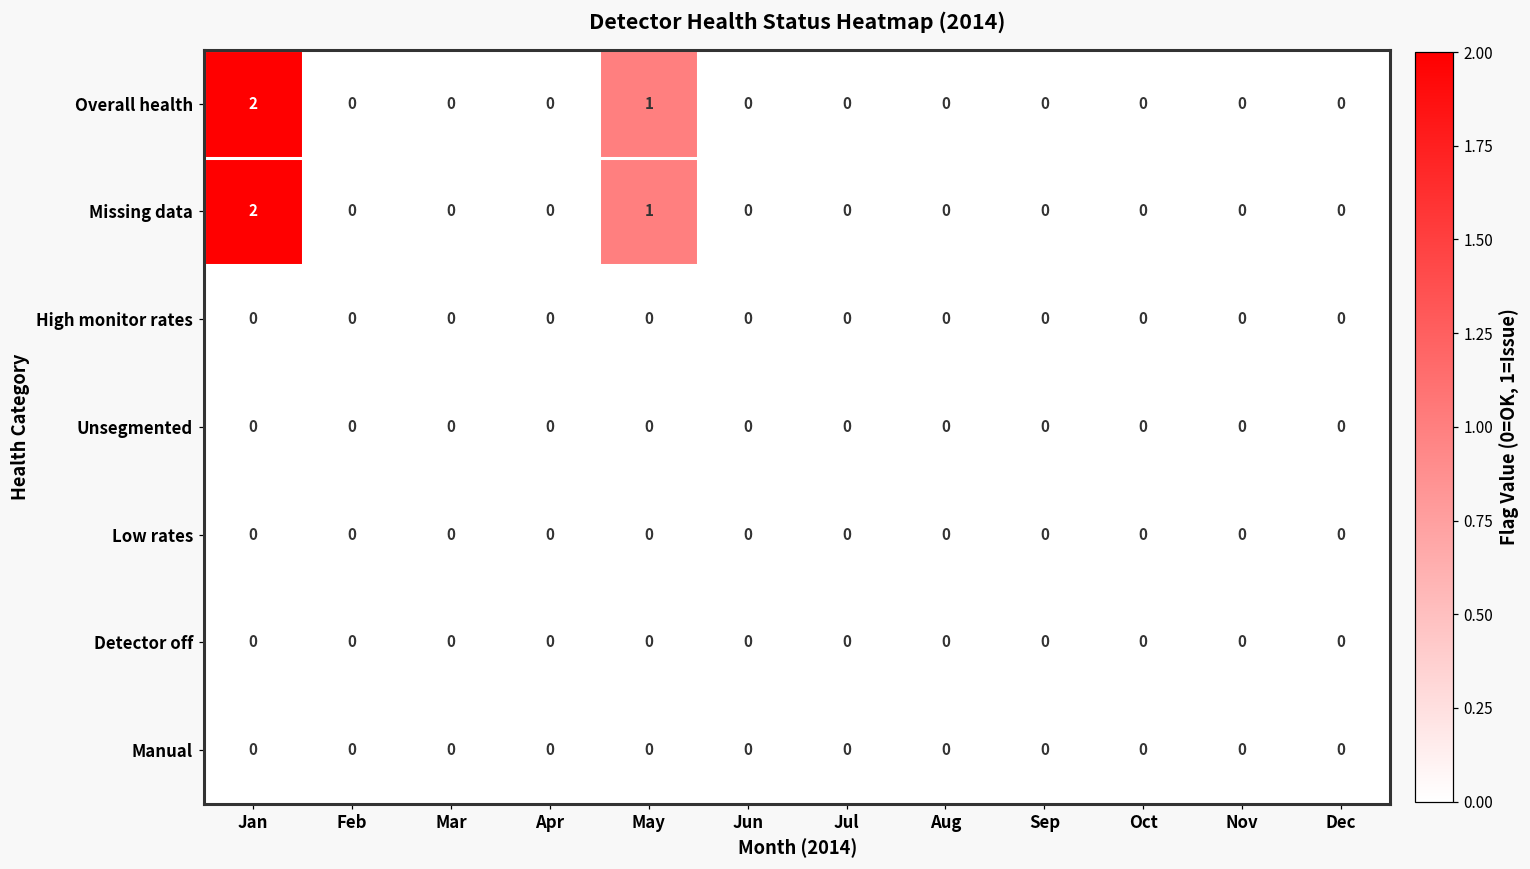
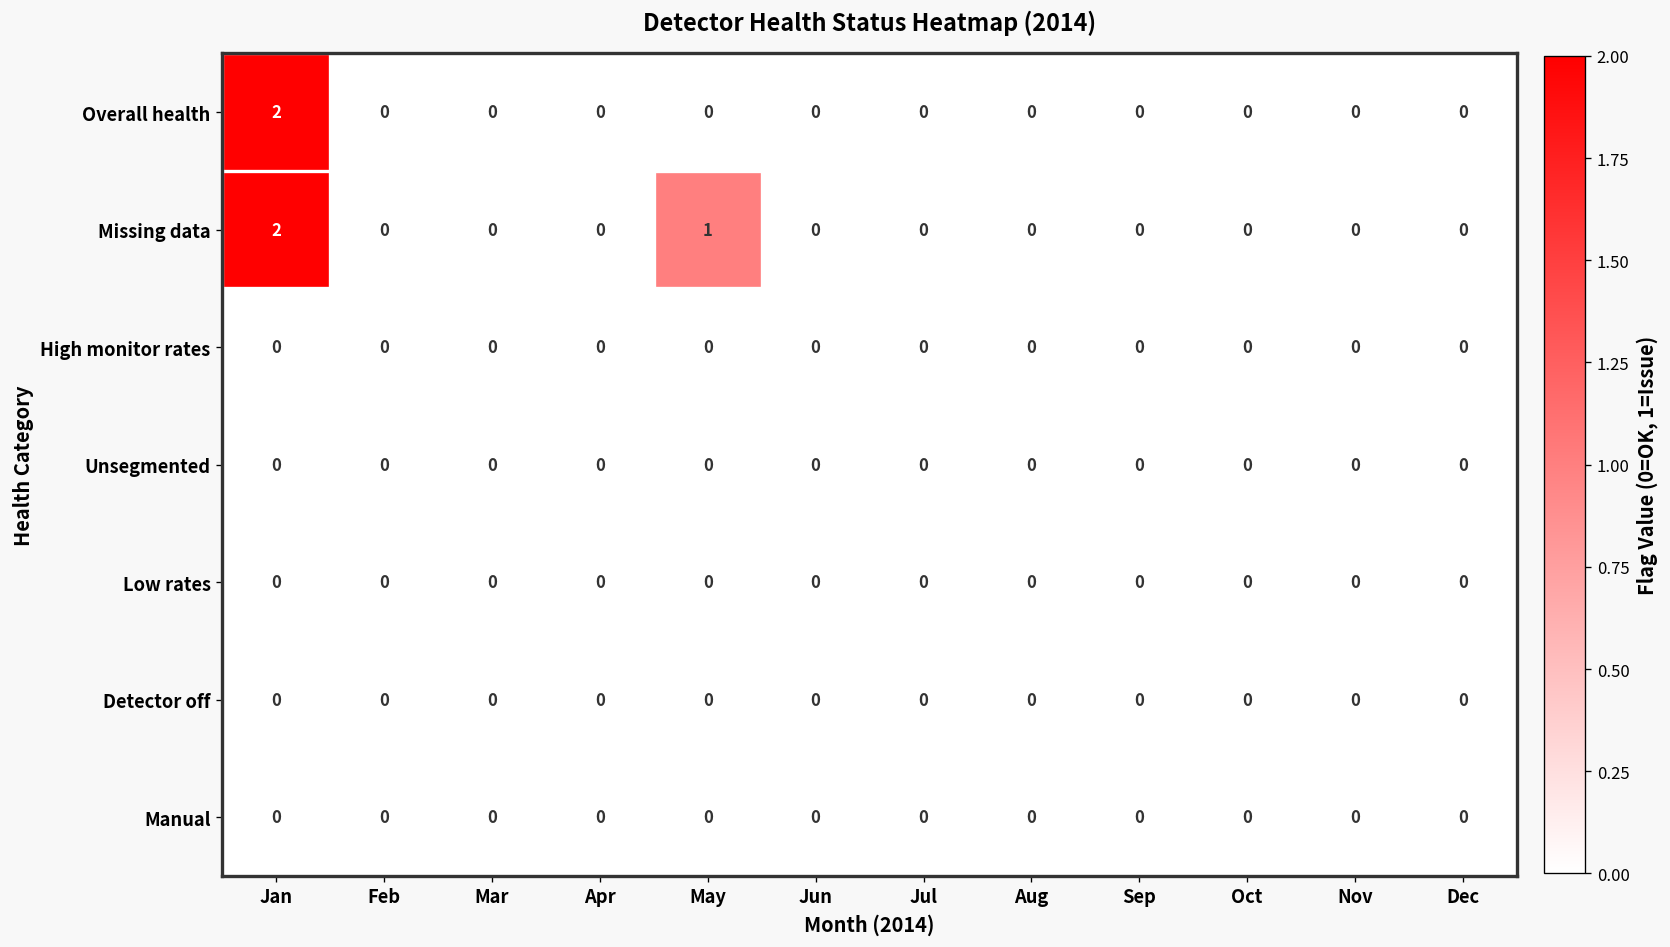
Overall health, May: 1 -> 0
